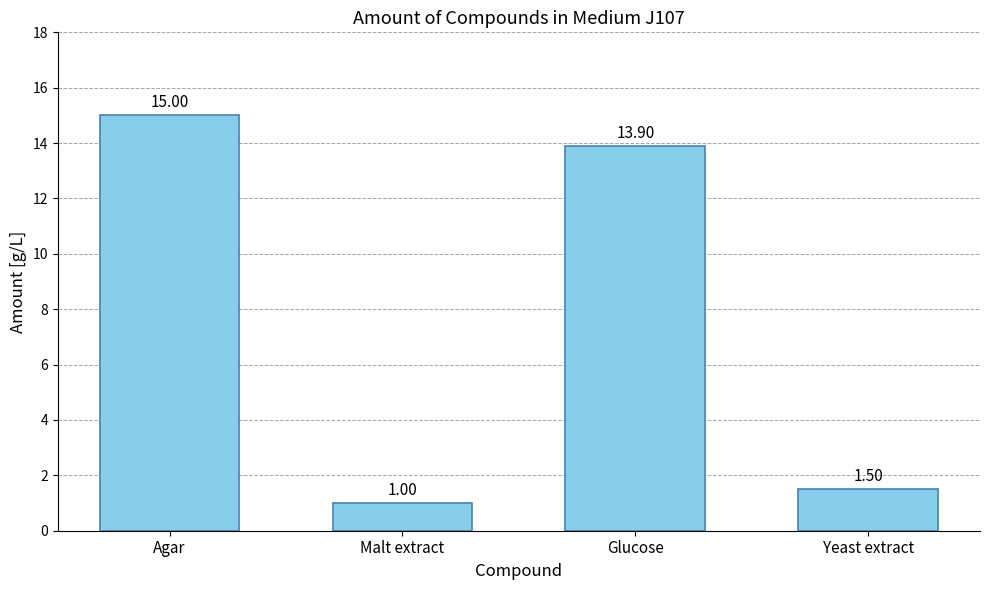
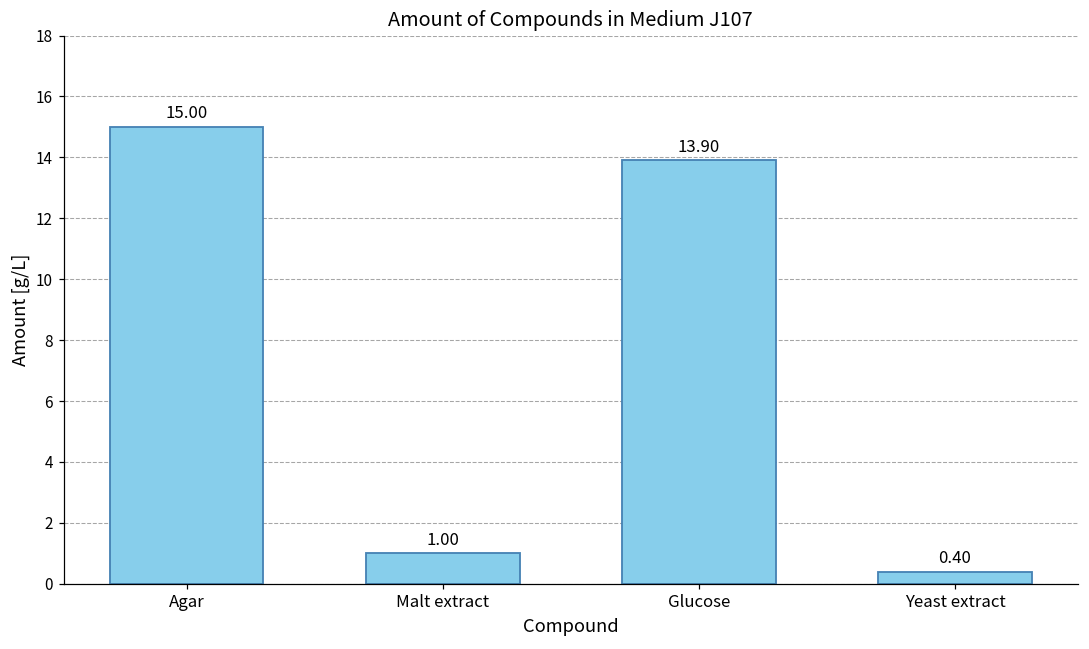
Yeast extract: 1.50 -> 0.40
